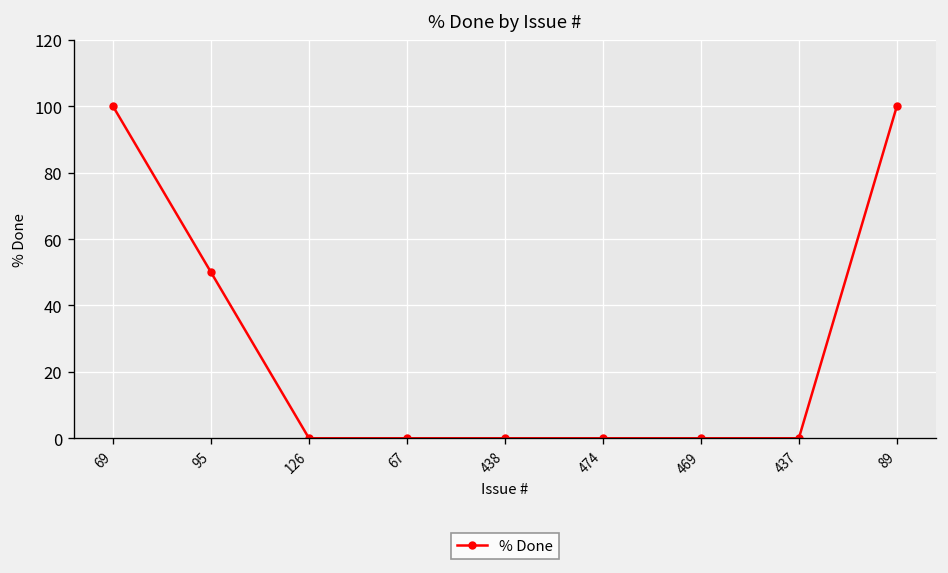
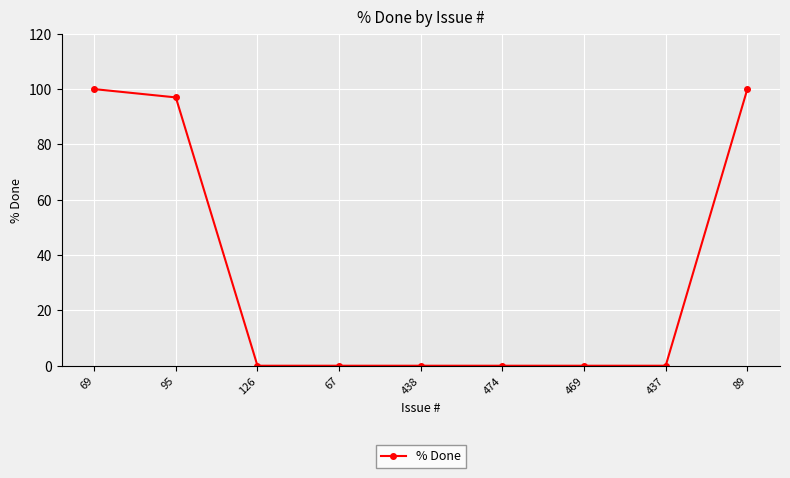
95: 50 -> 97
